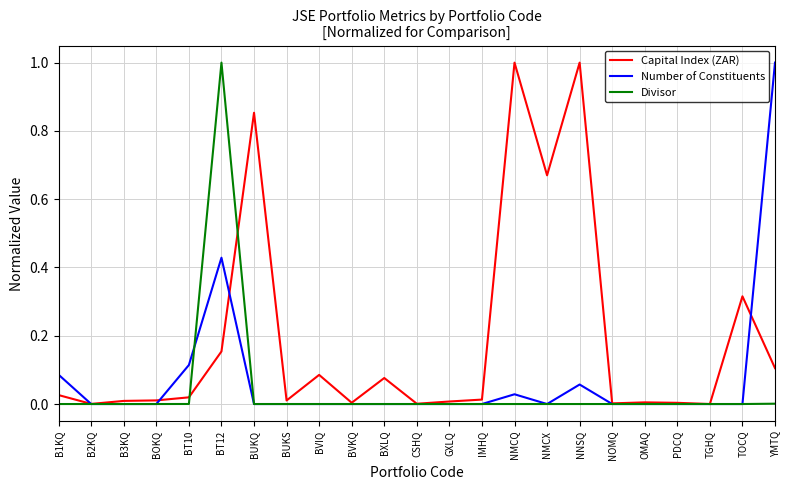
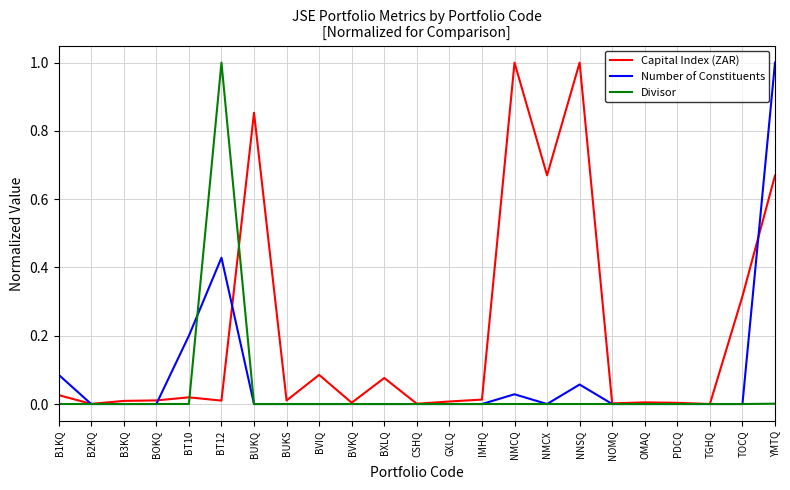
Number of Constituents, BT10: 0.11 -> 0.20
Capital Index (ZAR), BT12: 0.15 -> 0.01
Capital Index (ZAR), YMTQ: 0.11 -> 0.67
